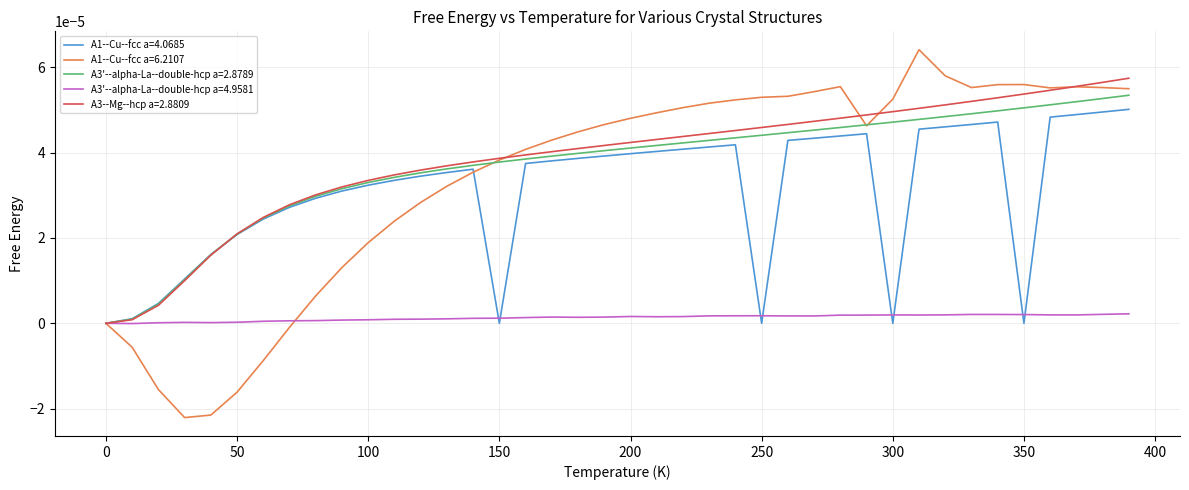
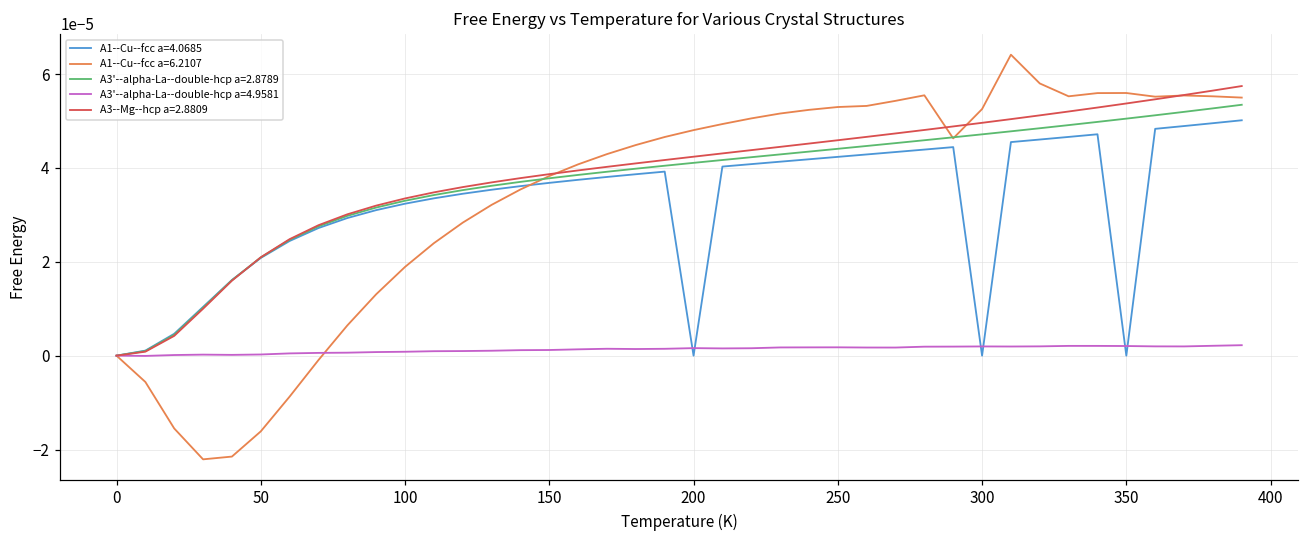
A1--Cu--fcc a=4.0685, 150: 0.00000 -> 0.00004
A1--Cu--fcc a=4.0685, 200: 0.00004 -> 0.00000
A1--Cu--fcc a=4.0685, 250: 0.00000 -> 0.00004
